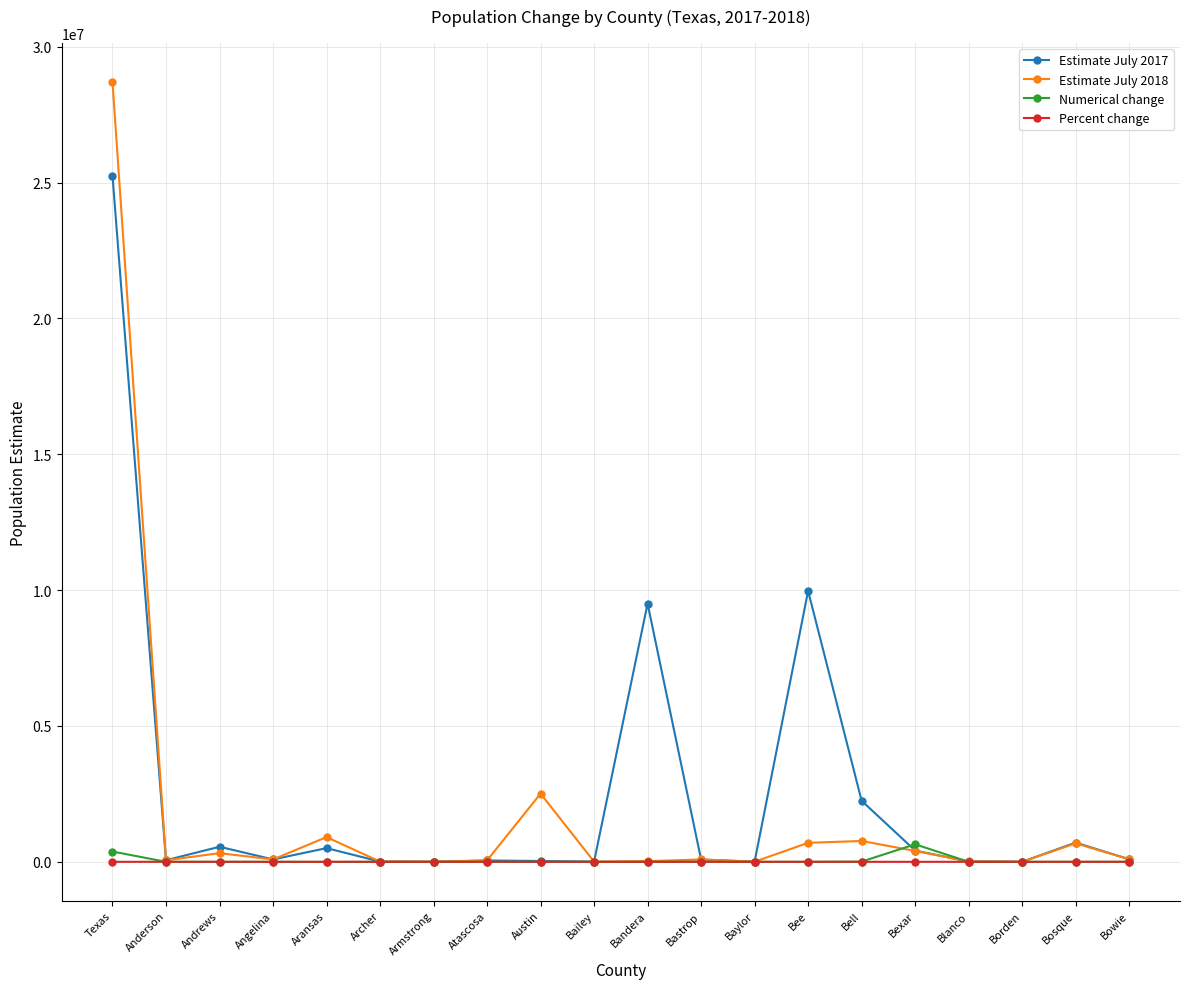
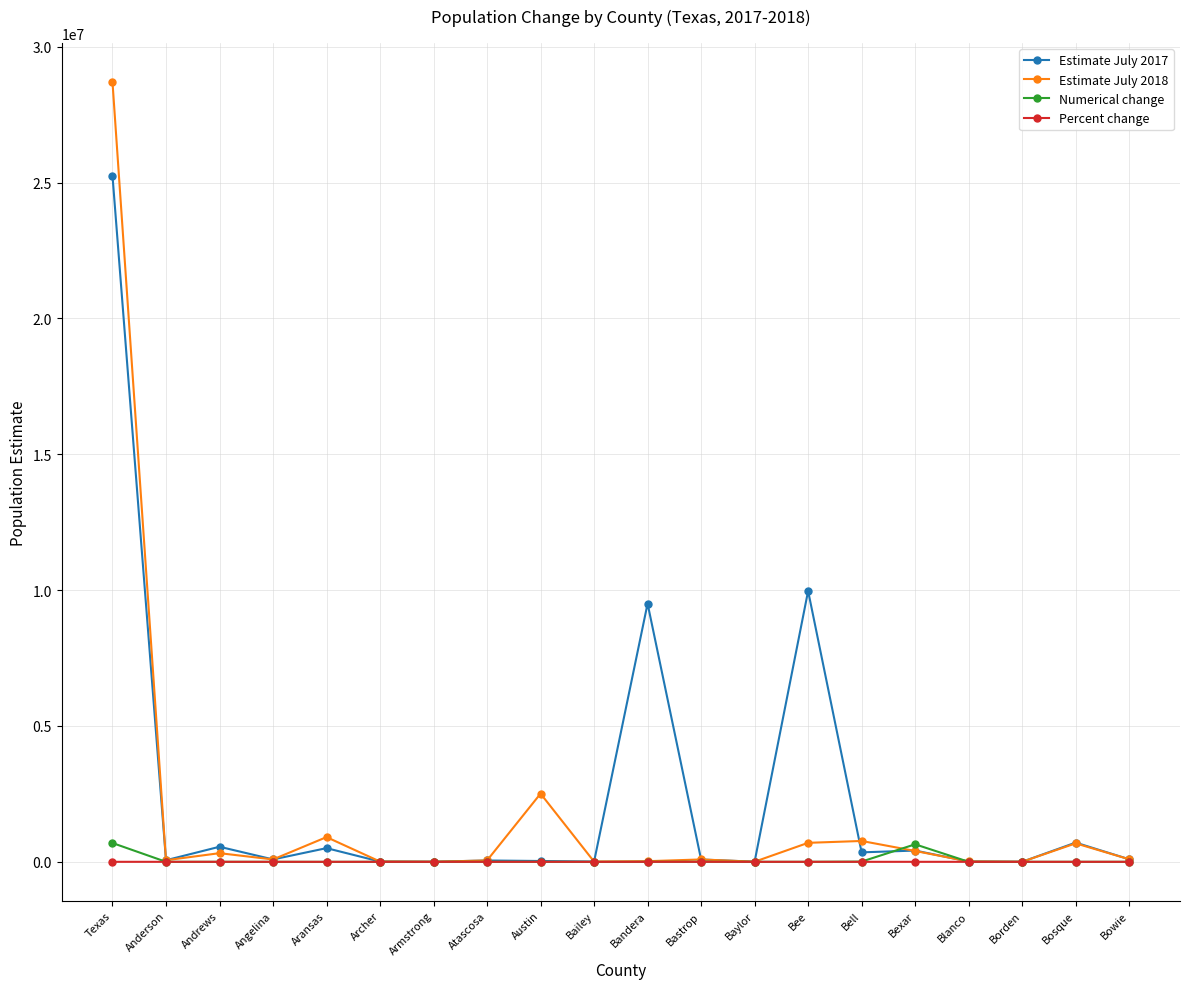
Numerical change, Texas: 400000 -> 700000
Estimate July 2017, Bell: 2200000 -> 300000
